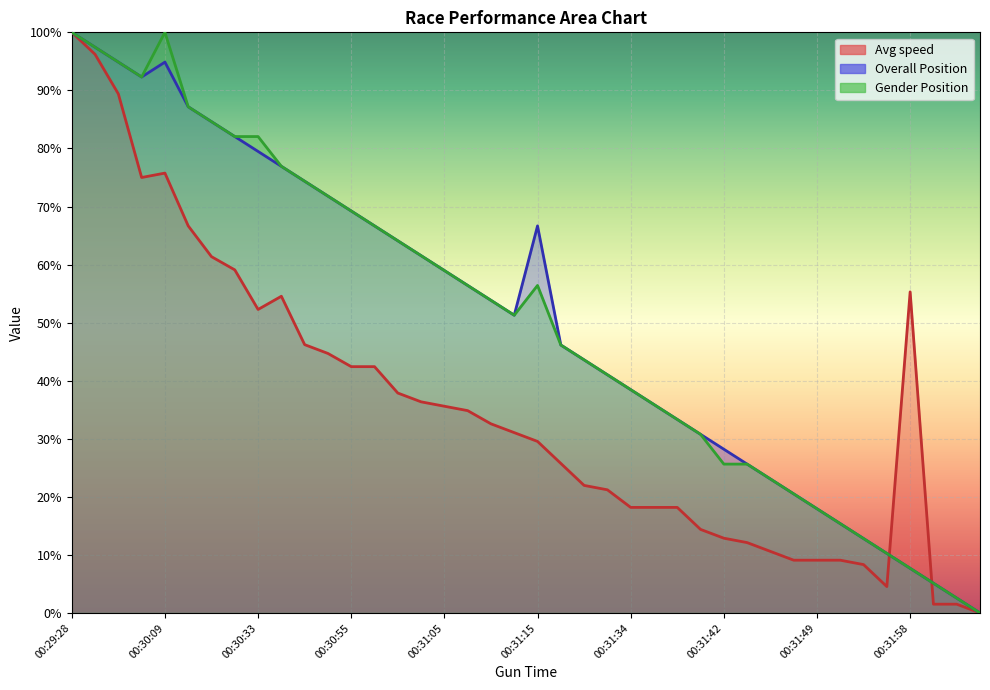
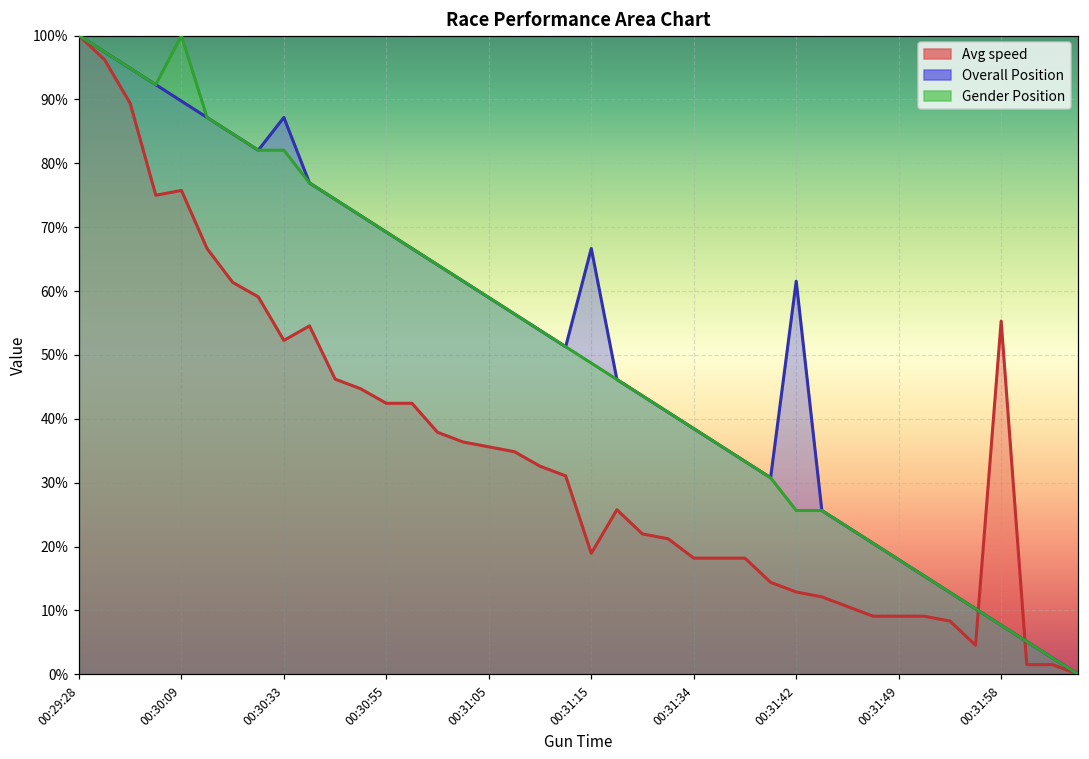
Overall Position, 00:30:09: 95% -> 90%
Overall Position, 00:30:33: 79% -> 87%
Avg speed, 00:31:15: 30% -> 19%
Gender Position, 00:31:15: 56% -> 49%
Overall Position, 00:31:42: 28% -> 62%
